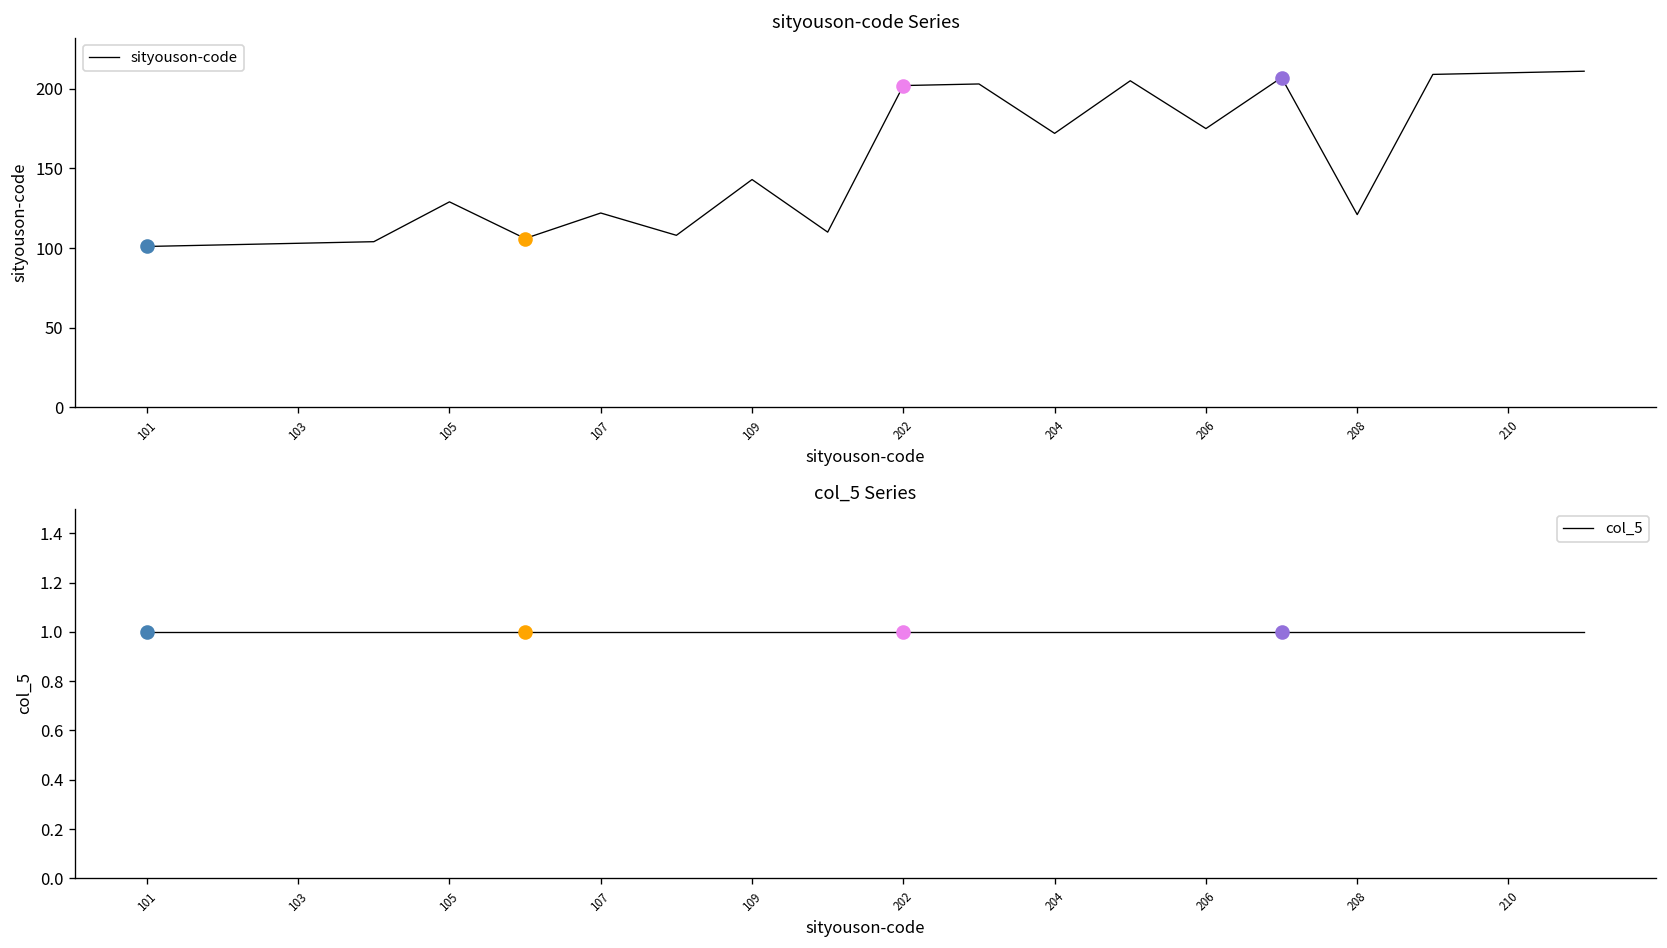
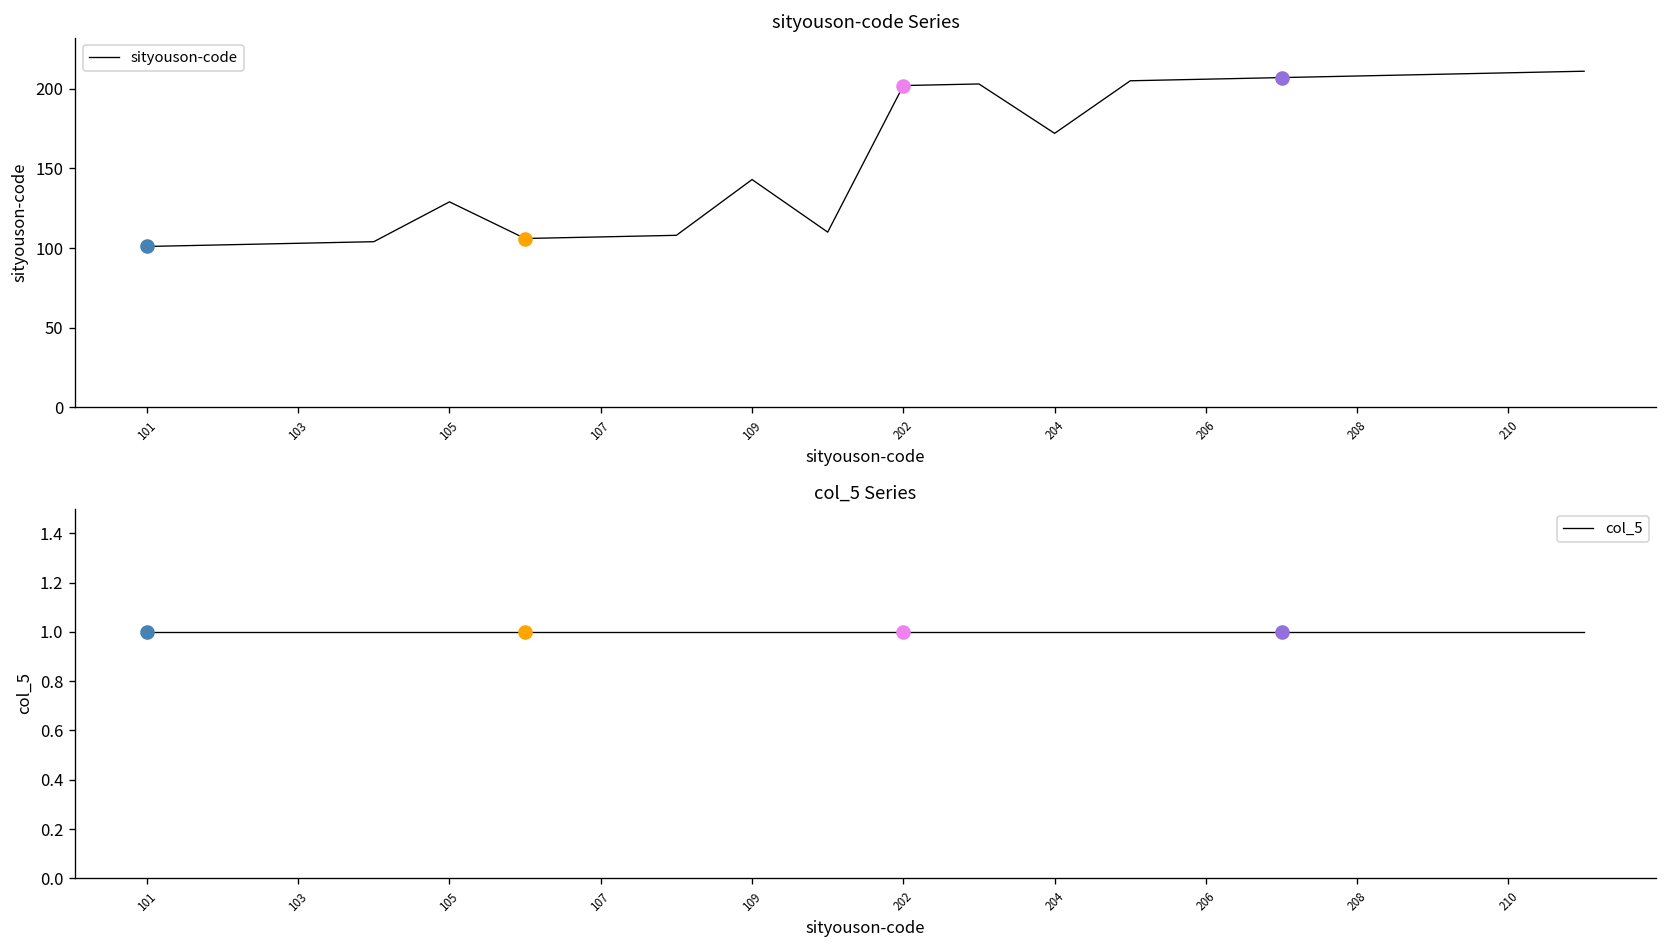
sityouson-code Series, sityouson-code, 107: 122 -> 107
sityouson-code Series, sityouson-code, 206: 175 -> 206
sityouson-code Series, sityouson-code, 208: 121 -> 208
